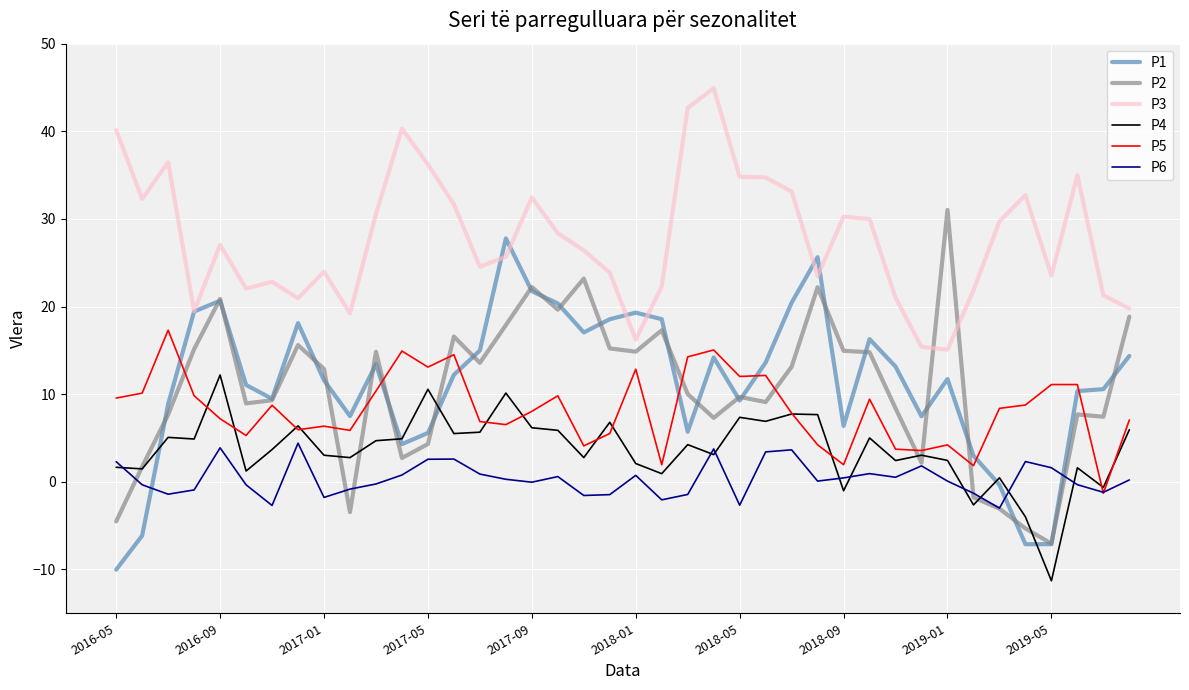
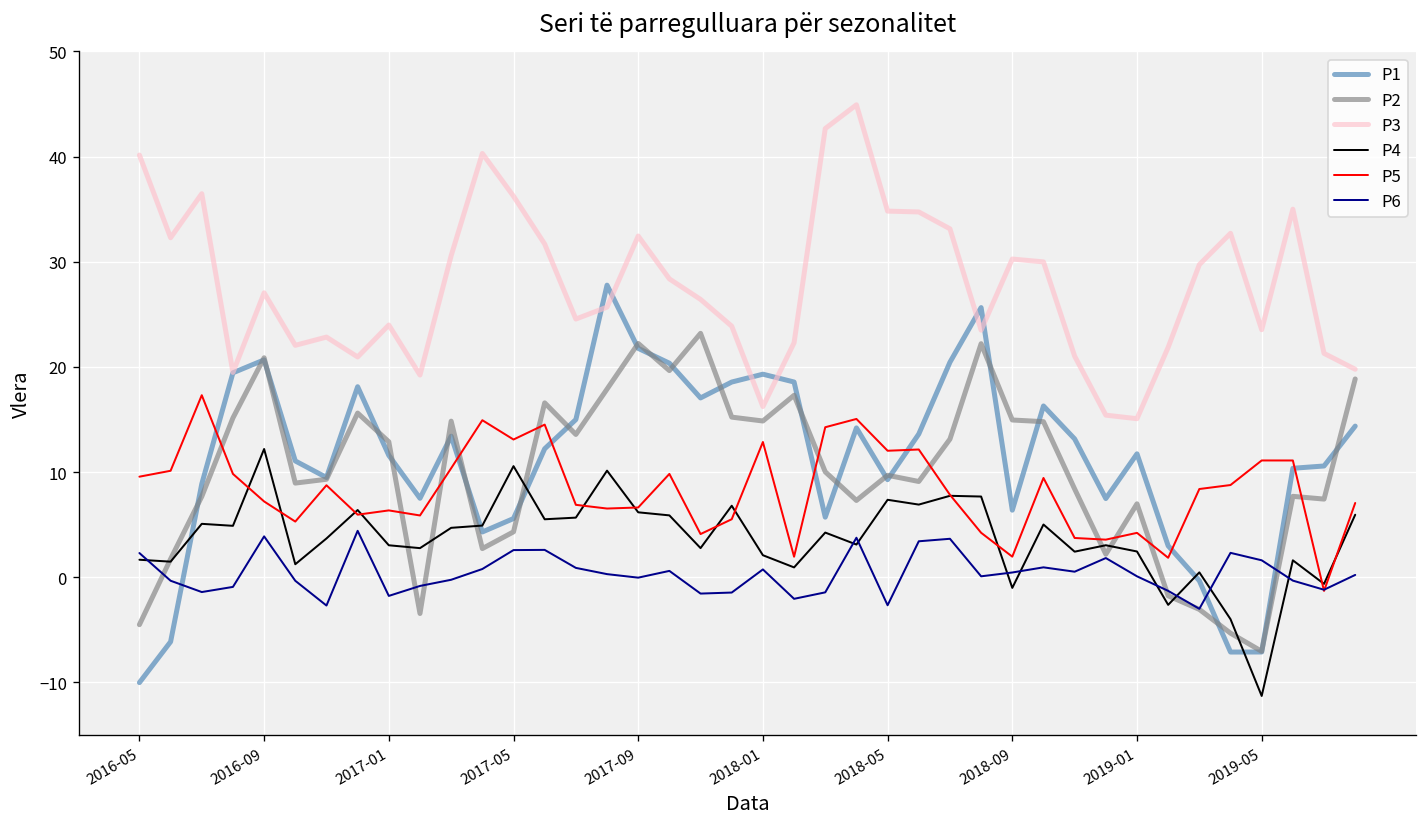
P5, 2017-09: 8 -> 7
P2, 2019-01: 31 -> 7
